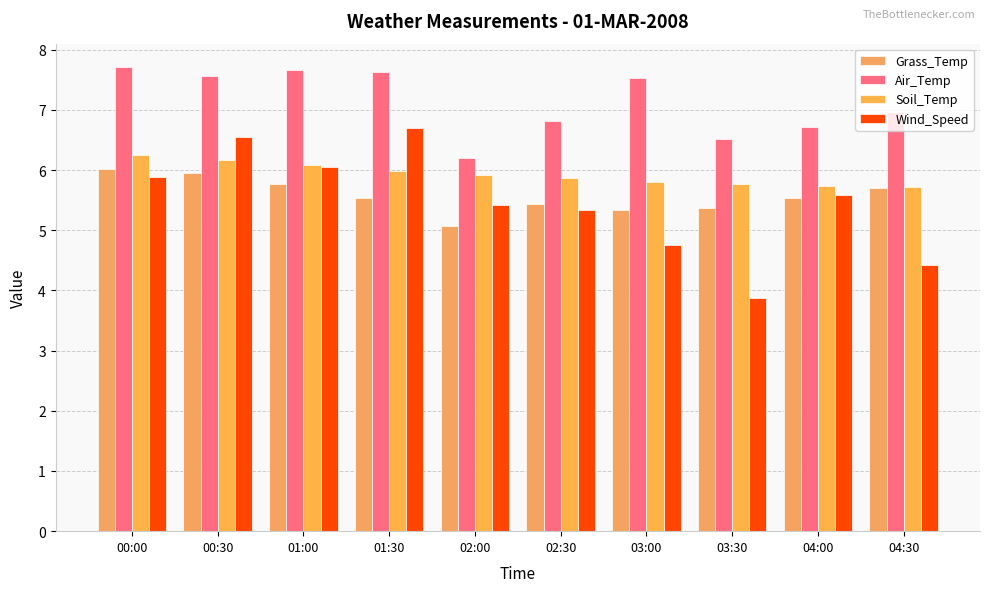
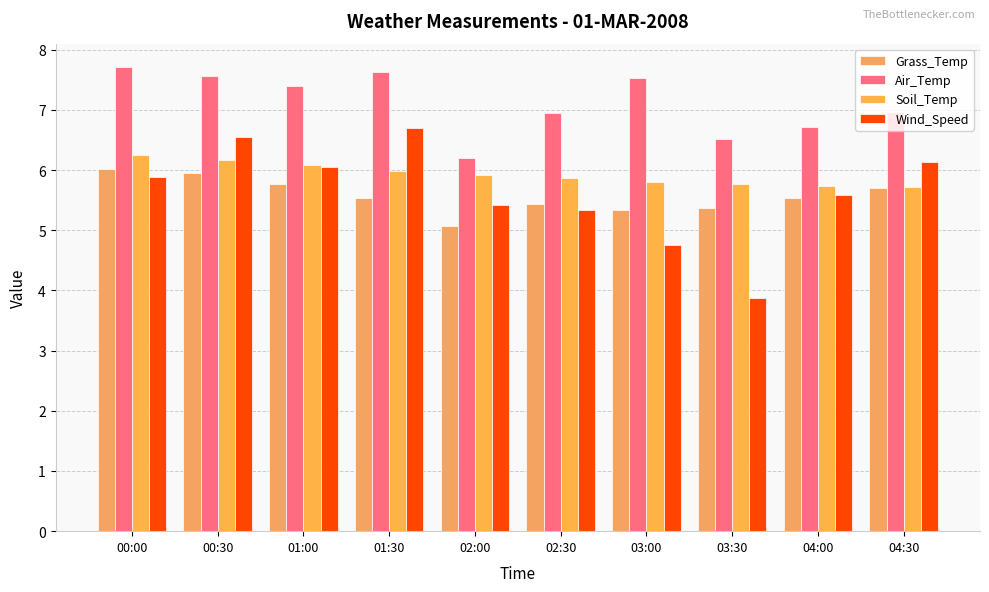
Air_Temp, 01:00: 7.7 -> 7.4
Air_Temp, 02:30: 6.8 -> 7.0
Wind_Speed, 04:30: 4.4 -> 6.1
